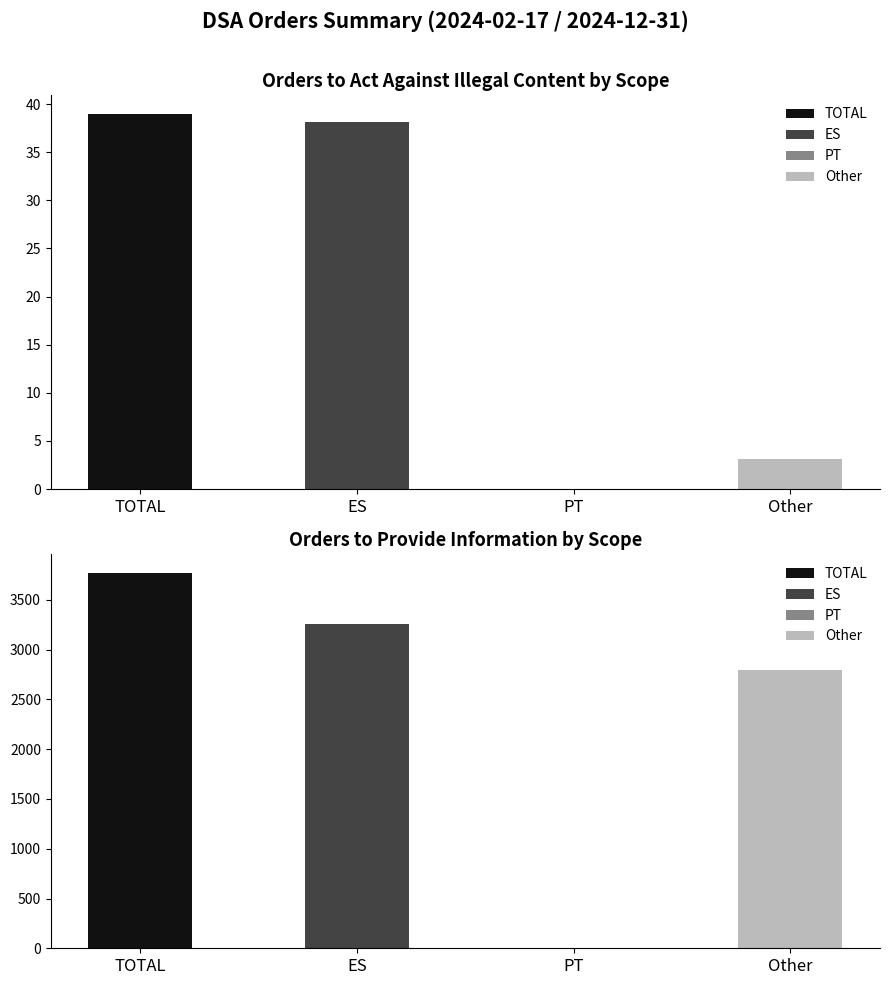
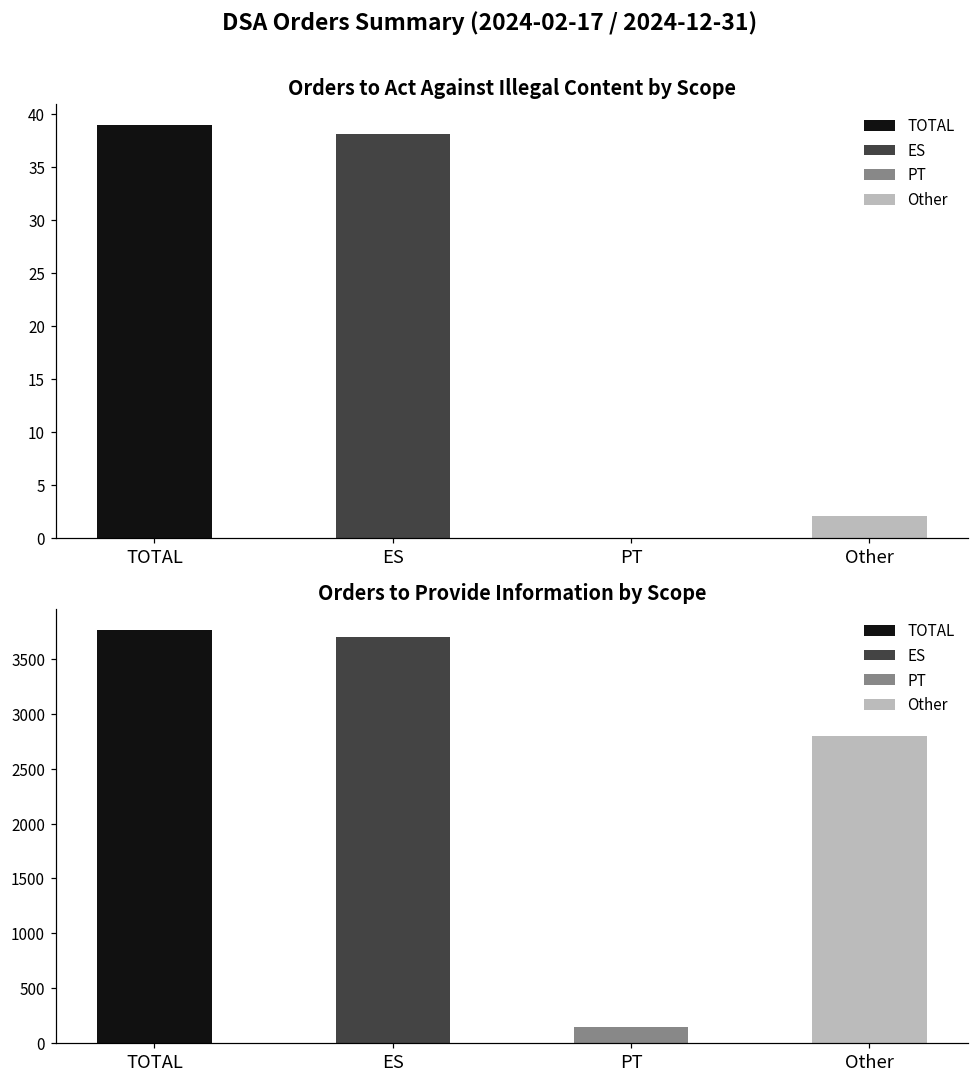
Orders to Act Against Illegal Content by Scope, Other: 3 -> 2
Orders to Provide Information by Scope, ES: 3300 -> 3700
Orders to Provide Information by Scope, PT: 0 -> 100
